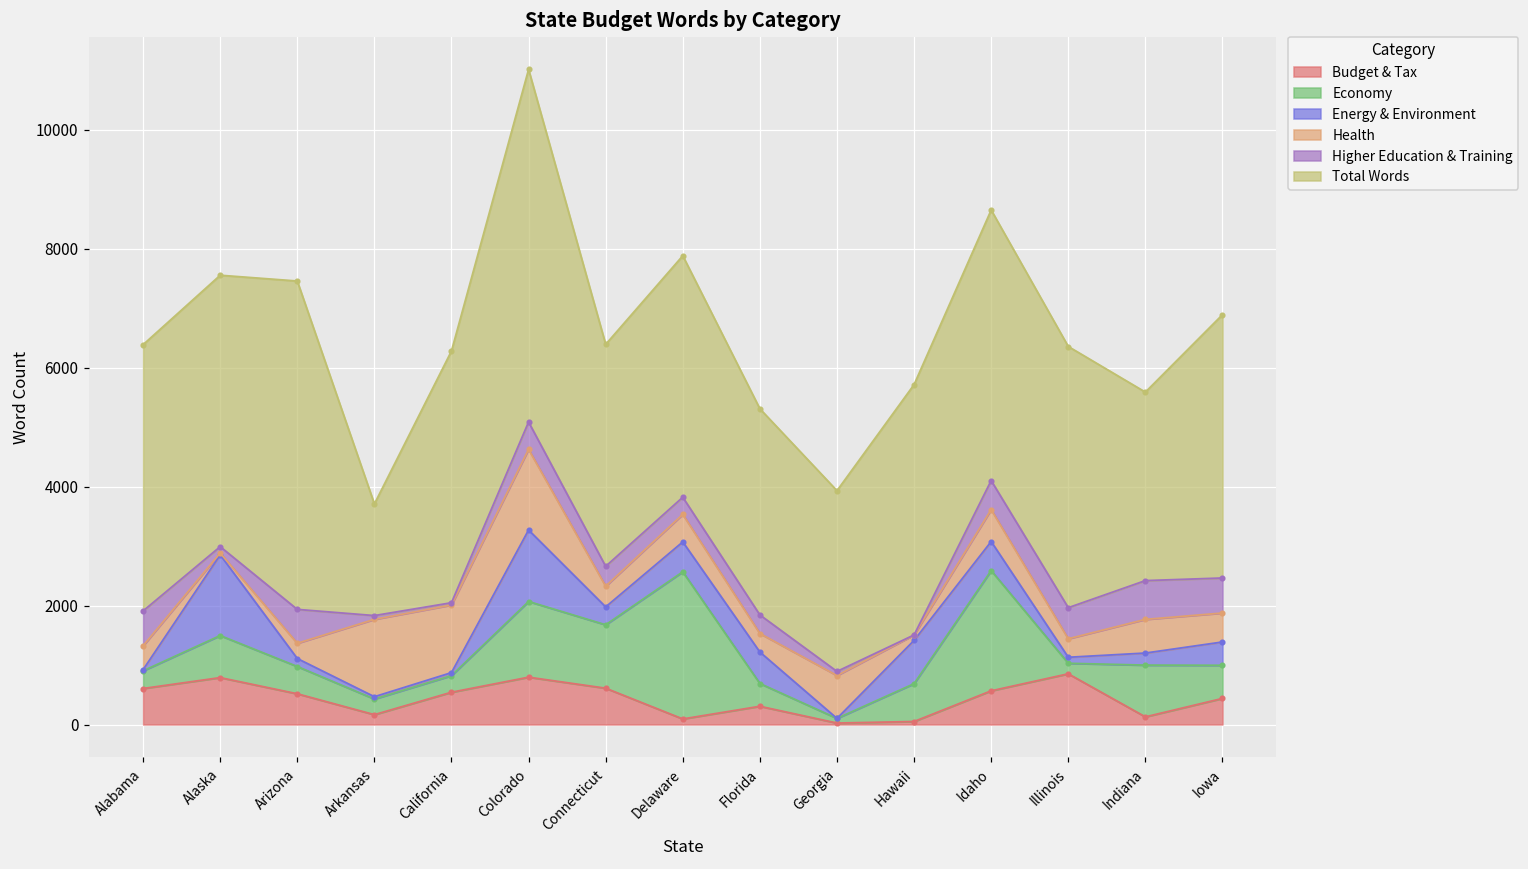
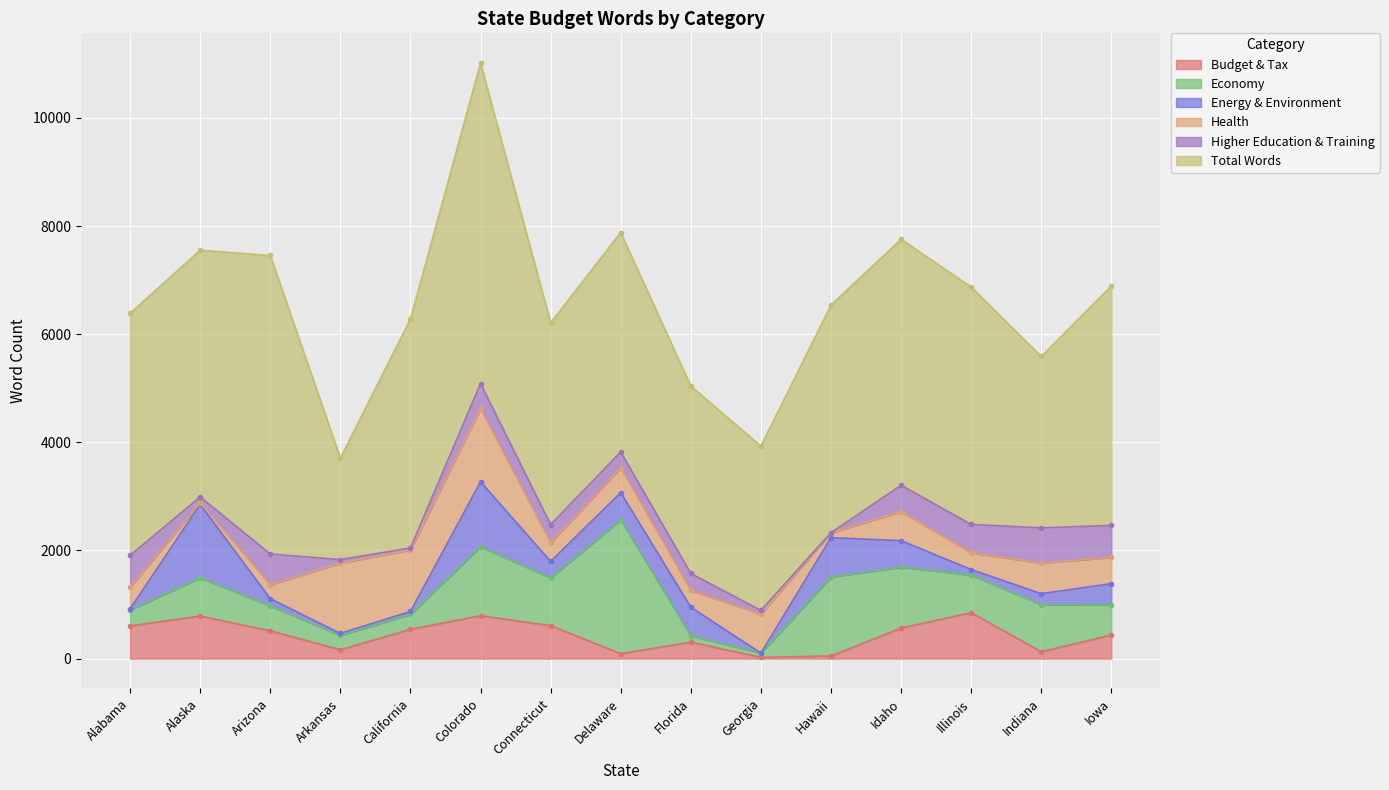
Economy, Connecticut: 1100 -> 900
Economy, Florida: 400 -> 100
Economy, Hawaii: 600 -> 1500
Economy, Idaho: 2000 -> 1100
Economy, Illinois: 200 -> 700
